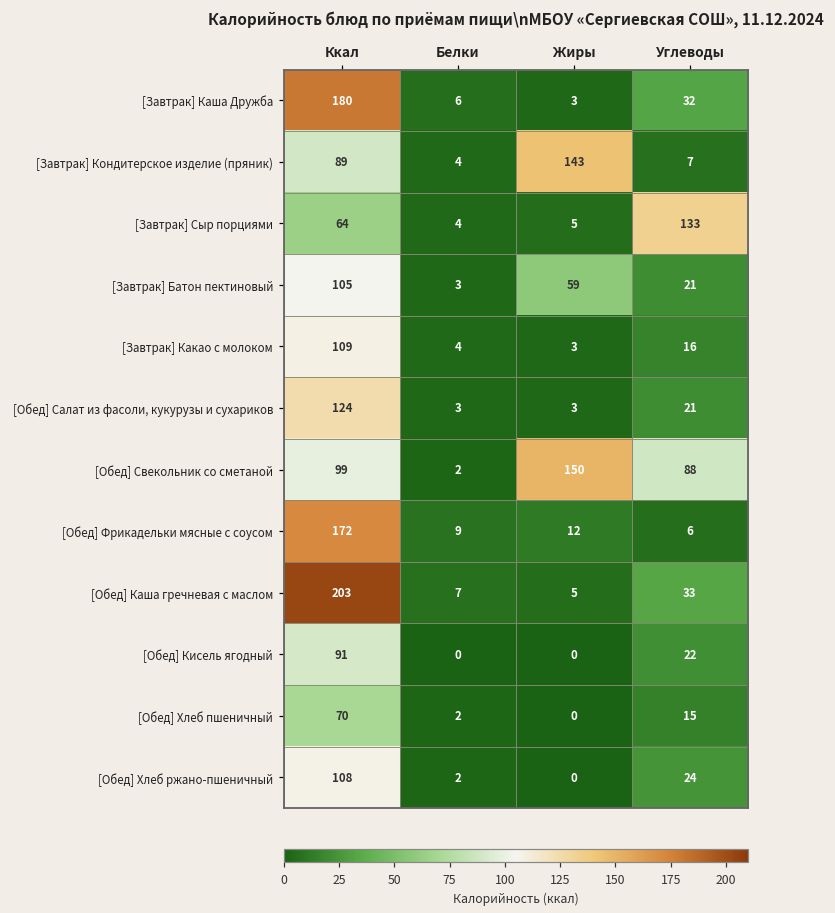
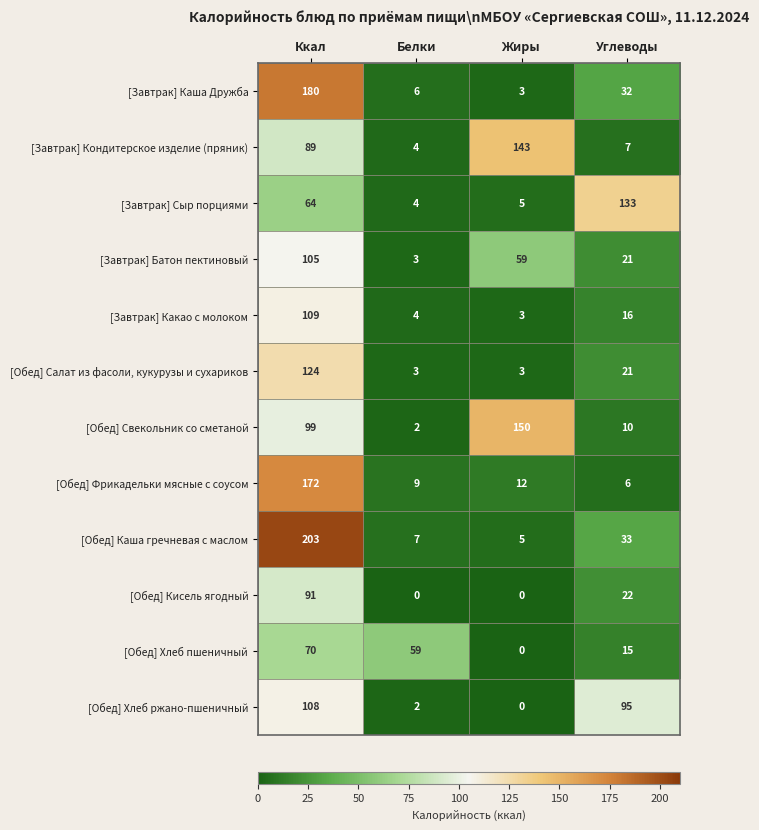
[Обед] Свекольник со сметаной, Углеводы: 88 -> 10
[Обед] Хлеб пшеничный, Белки: 2 -> 59
[Обед] Хлеб ржано-пшеничный, Углеводы: 24 -> 95
